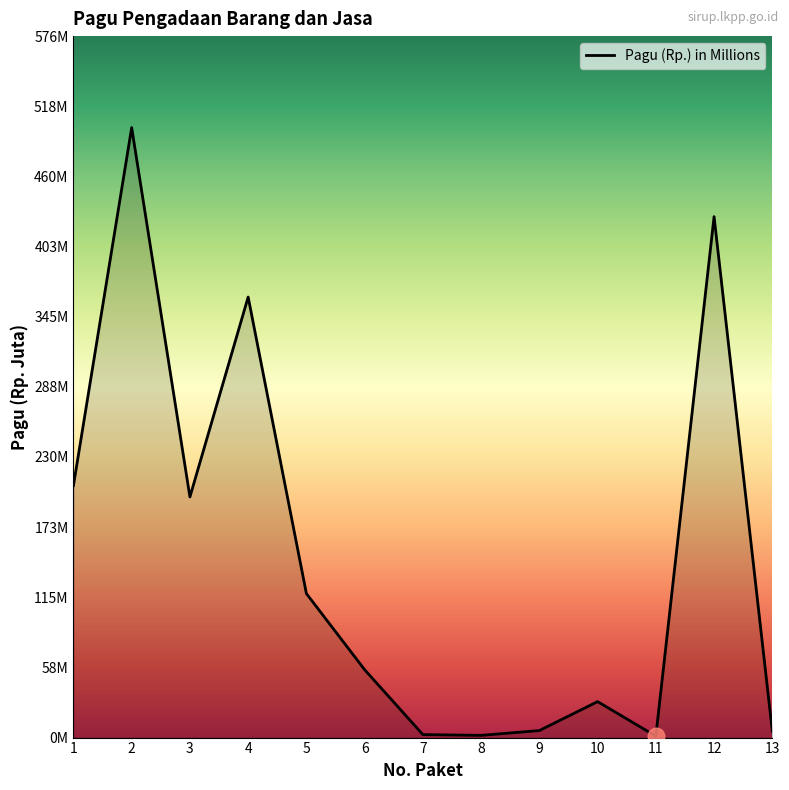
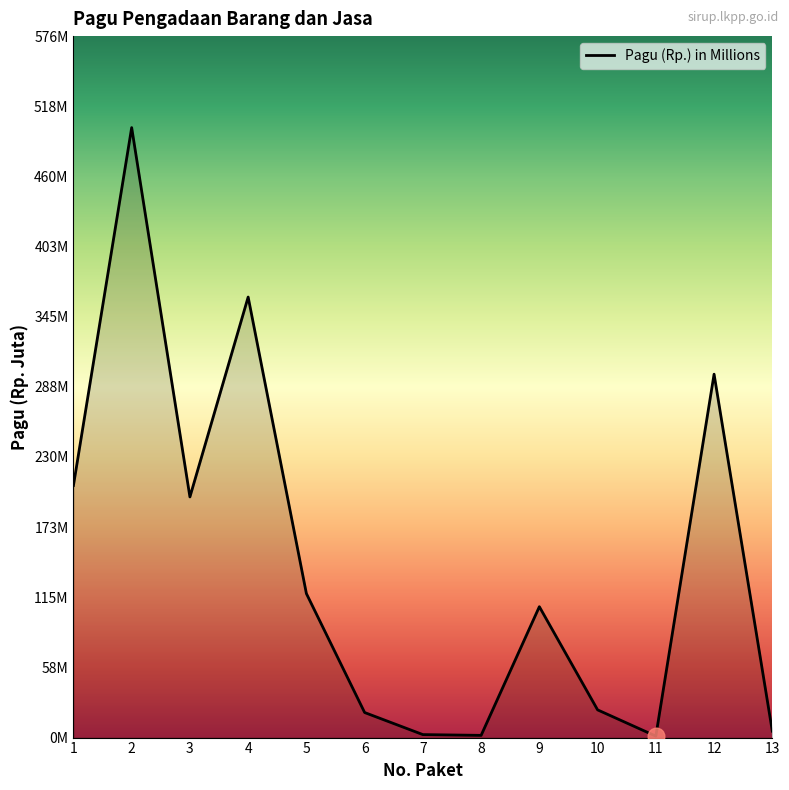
Pagu (Rp.) in Millions, 6: 56000000 -> 21000000
Pagu (Rp.) in Millions, 9: 6000000 -> 107000000
Pagu (Rp.) in Millions, 10: 30000000 -> 23000000
Pagu (Rp.) in Millions, 12: 428000000 -> 298000000
